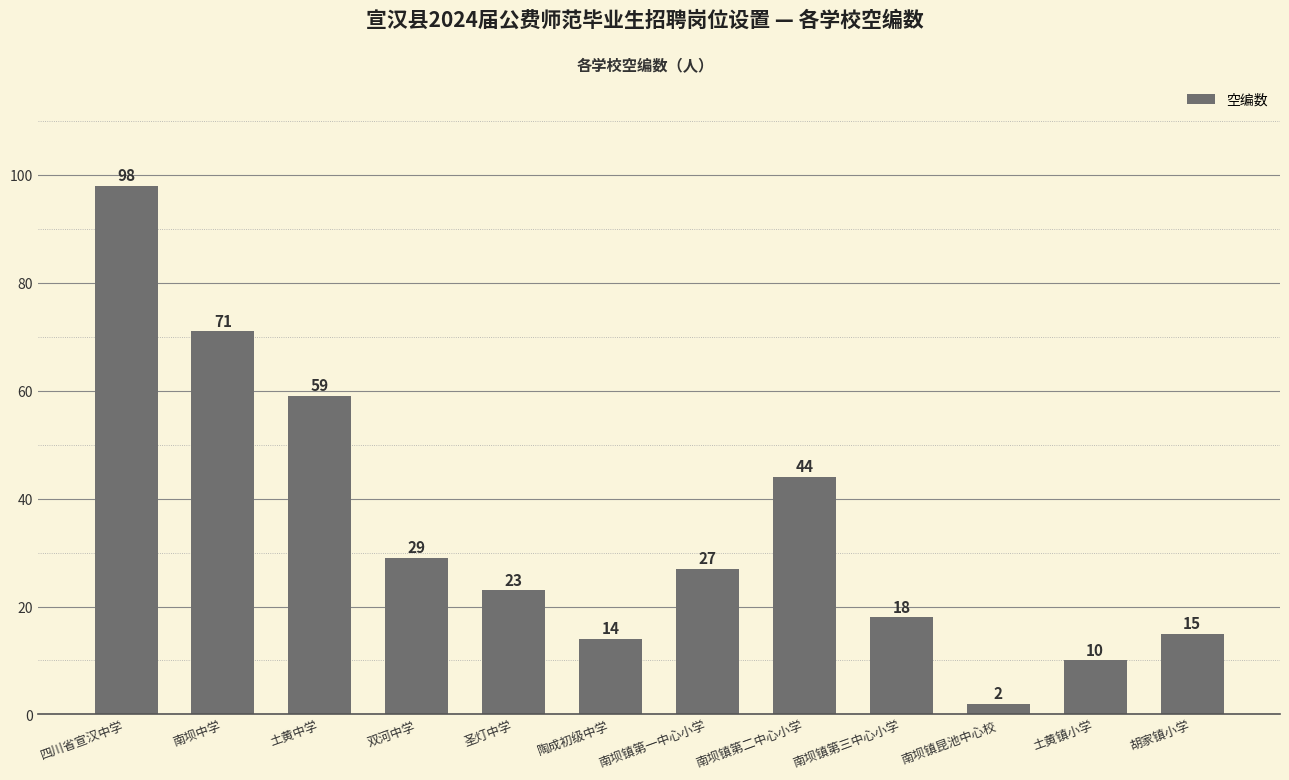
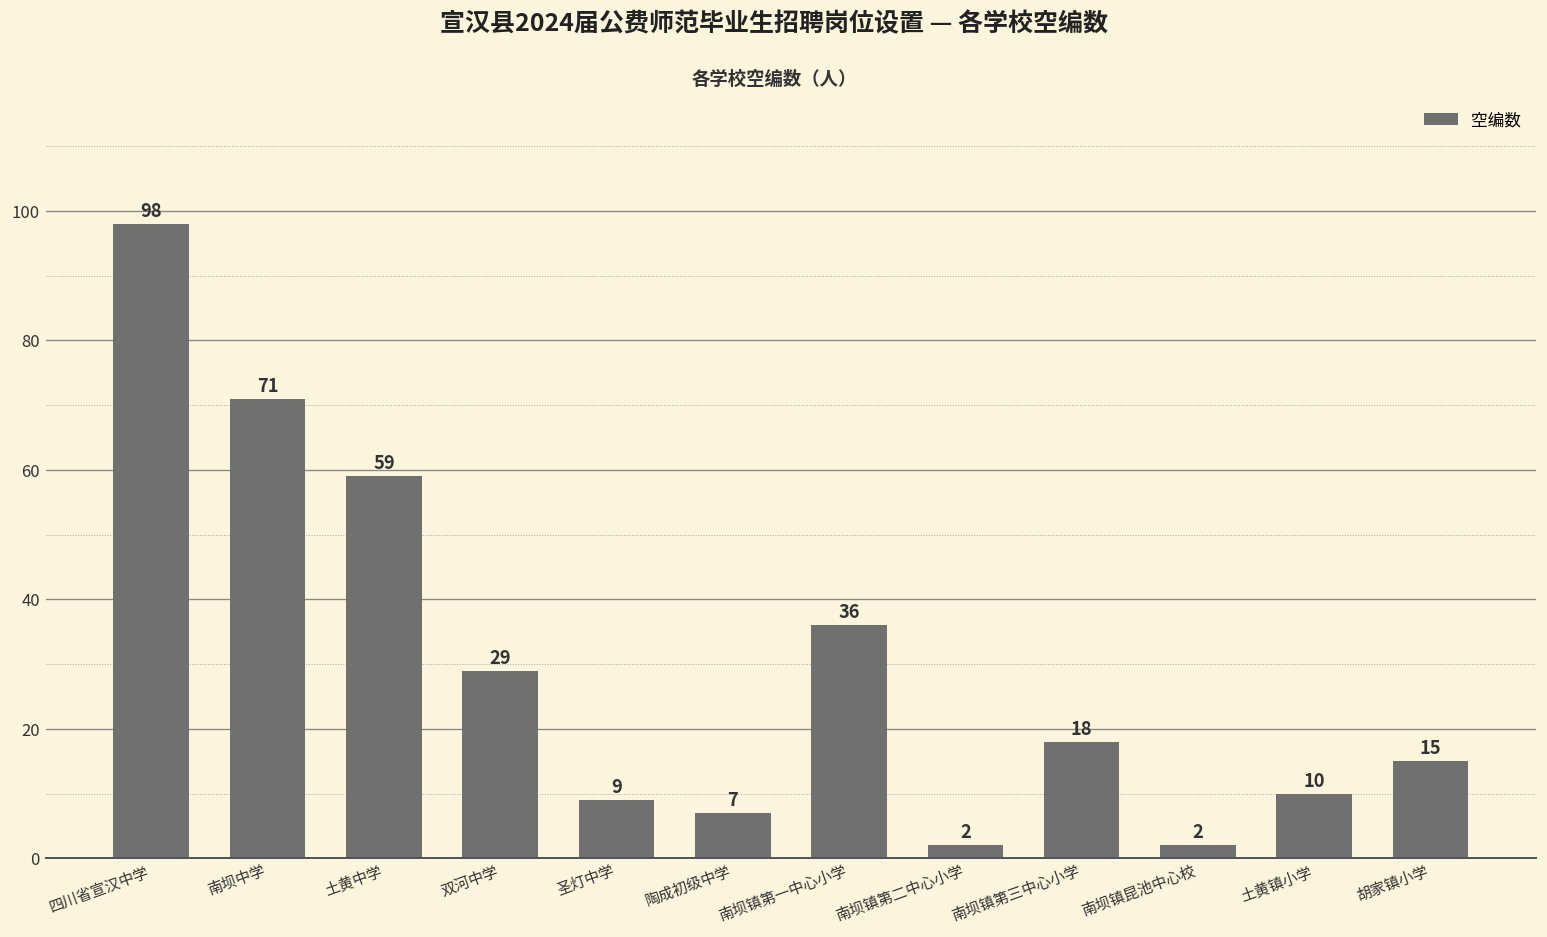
圣灯中学: 23 -> 9
陶成初级中学: 14 -> 7
南坝镇第一中心小学: 27 -> 36
南坝镇第二中心小学: 44 -> 2
